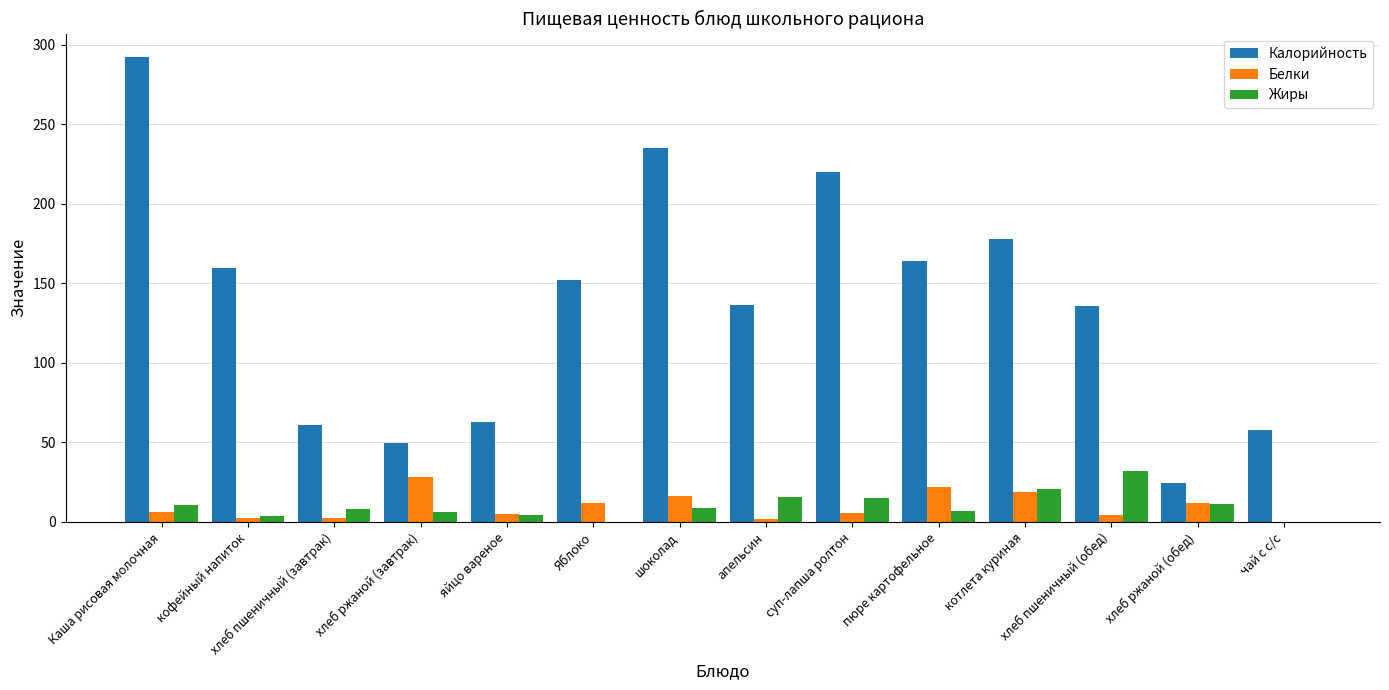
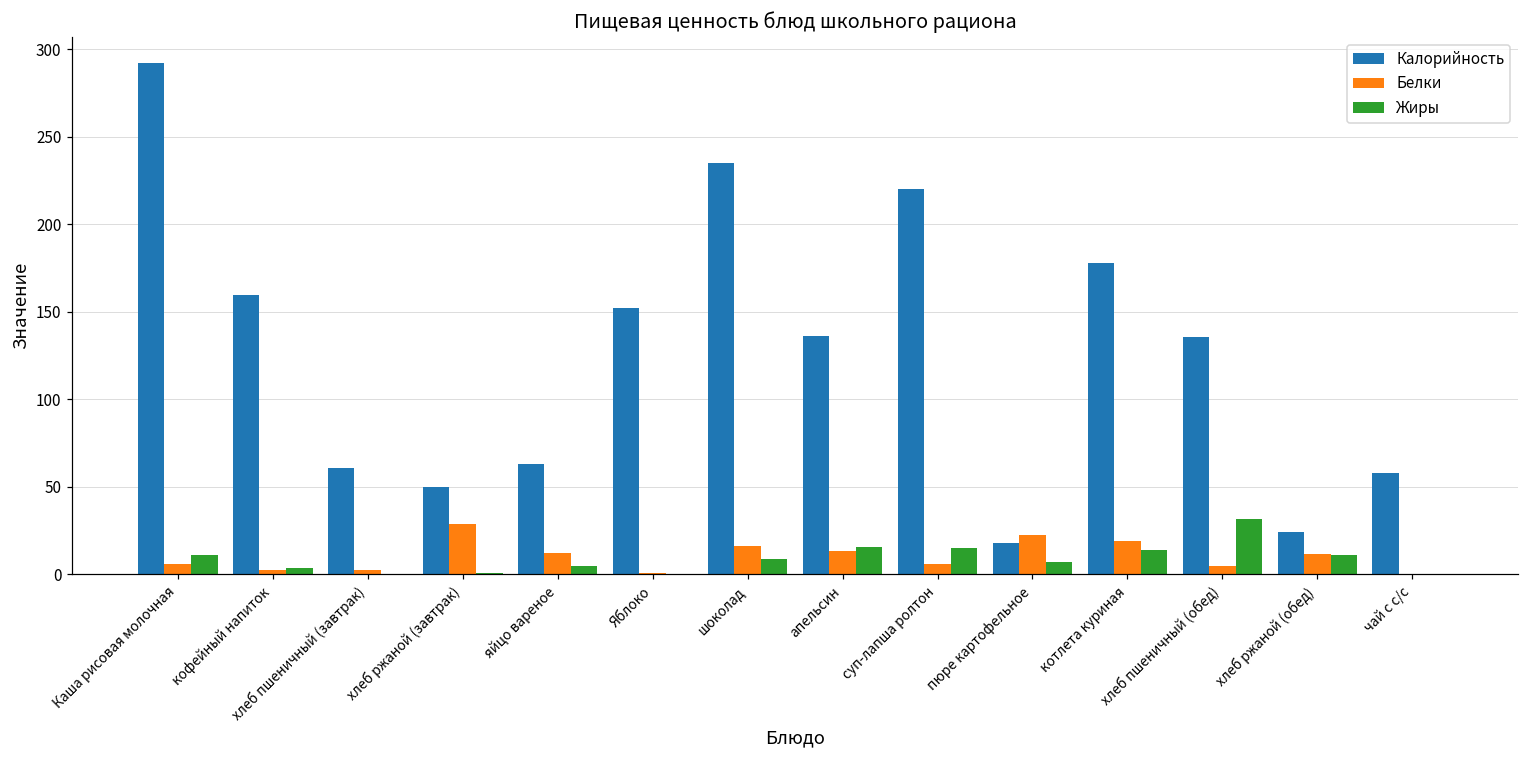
Жиры, хлеб пшеничный (завтрак): 8 -> 0
Жиры, хлеб ржаной (завтрак): 6 -> 0
Белки, яйцо вареное: 5 -> 12
Белки, Яблоко: 12 -> 1
Белки, апельсин: 2 -> 13
Калорийность, пюре картофельное: 164 -> 18
Жиры, котлета куриная: 21 -> 14
